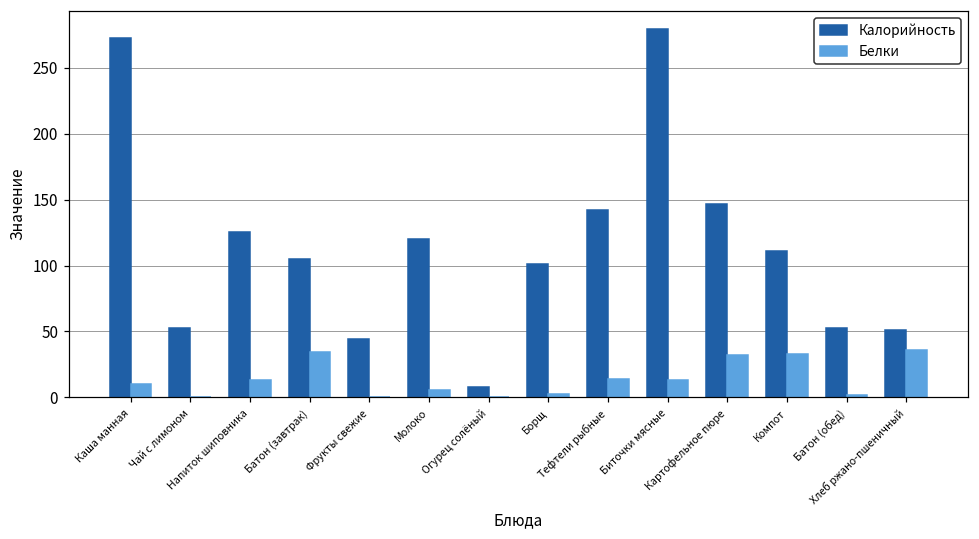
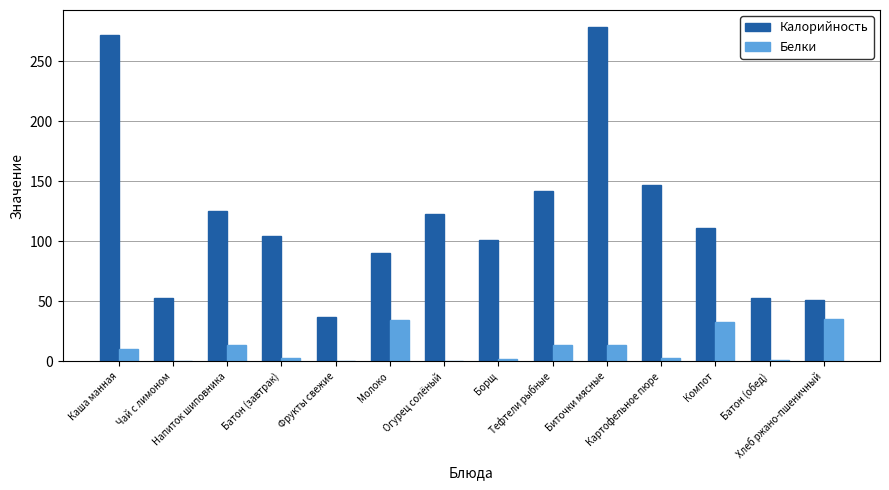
Белки, Батон (завтрак): 35 -> 3
Калорийность, Фрукты свежие: 45 -> 37
Калорийность, Молоко: 120 -> 90
Белки, Молоко: 6 -> 35
Калорийность, Огурец солёный: 8 -> 123
Белки, Картофельное пюре: 32 -> 3
